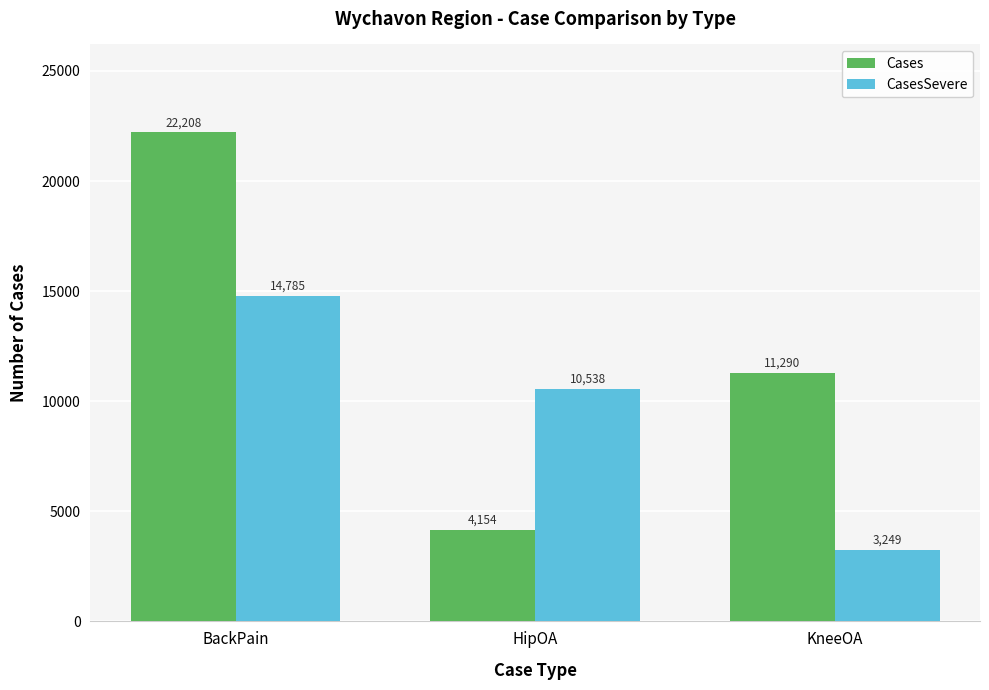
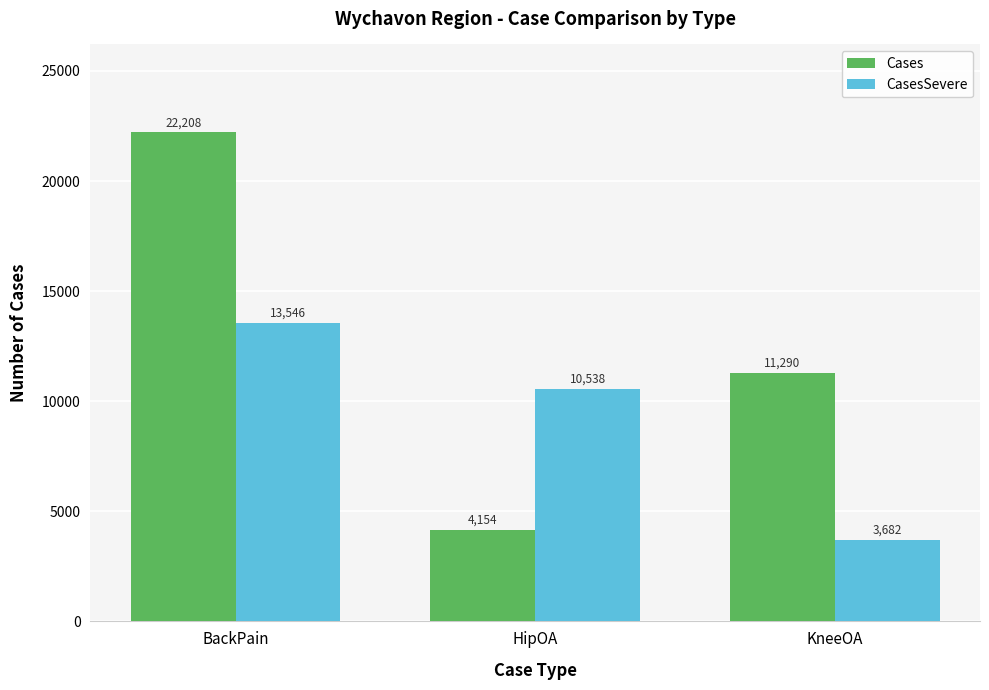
CasesSevere, BackPain: 14,785 -> 13,546
CasesSevere, KneeOA: 3,249 -> 3,682
